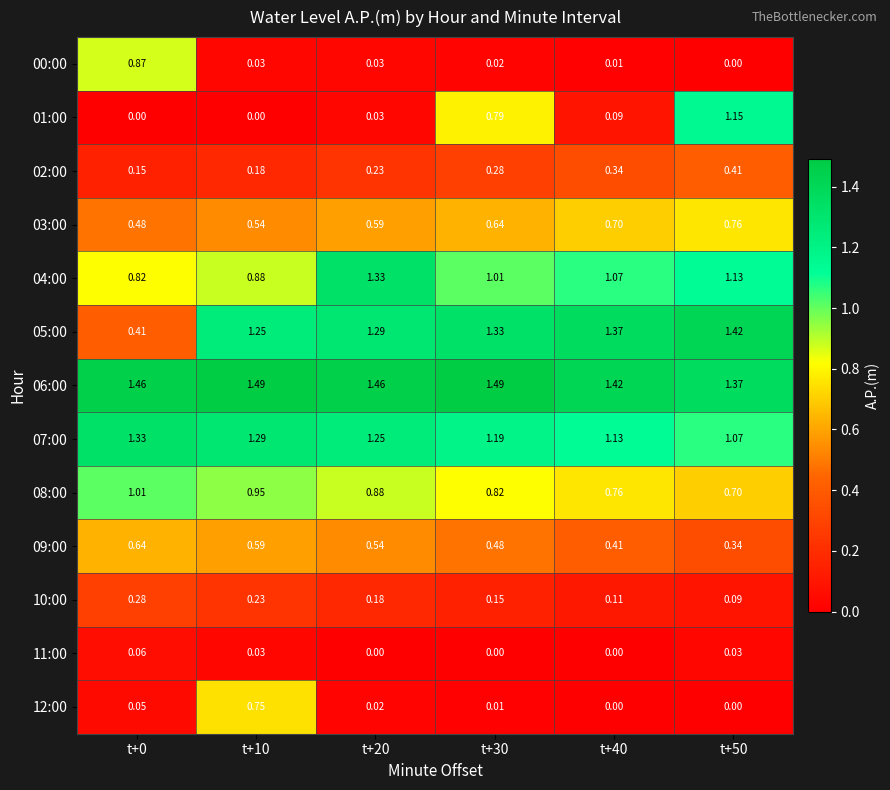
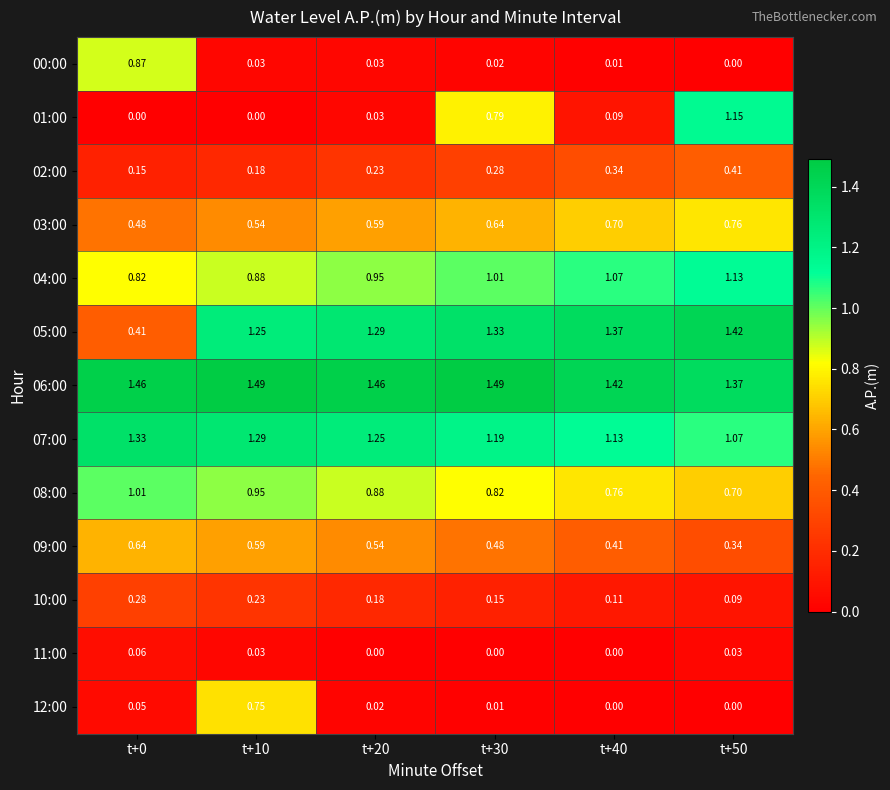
04:00, t+20: 1.33 -> 0.95
